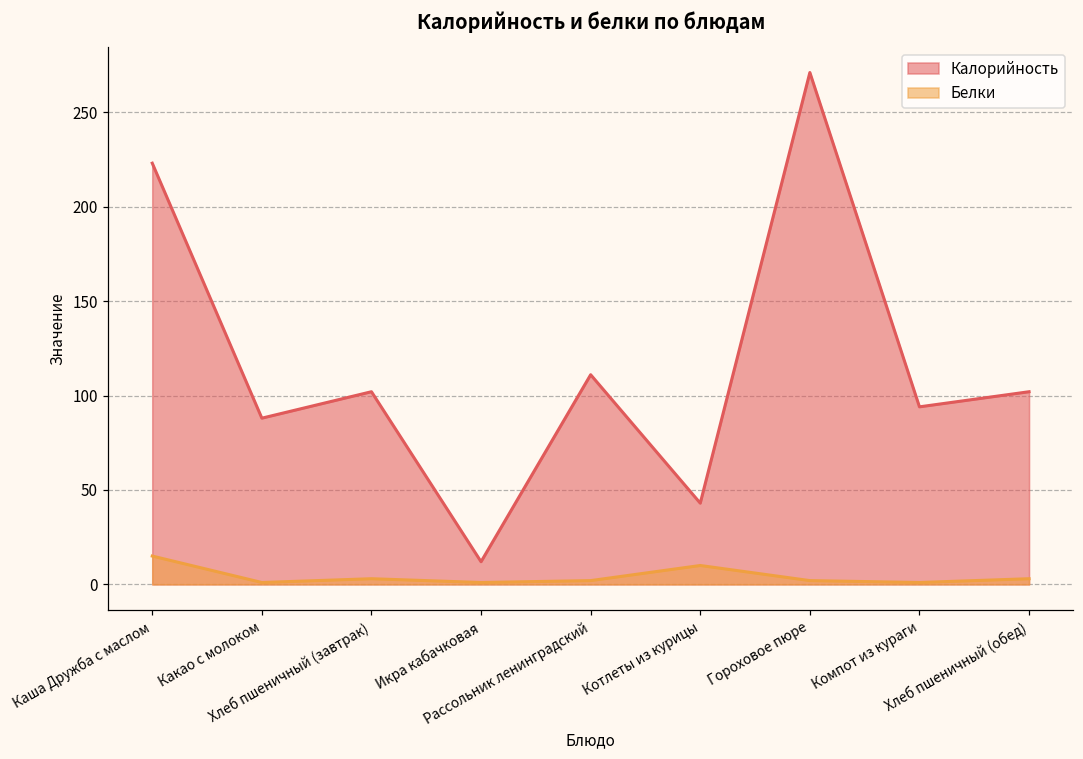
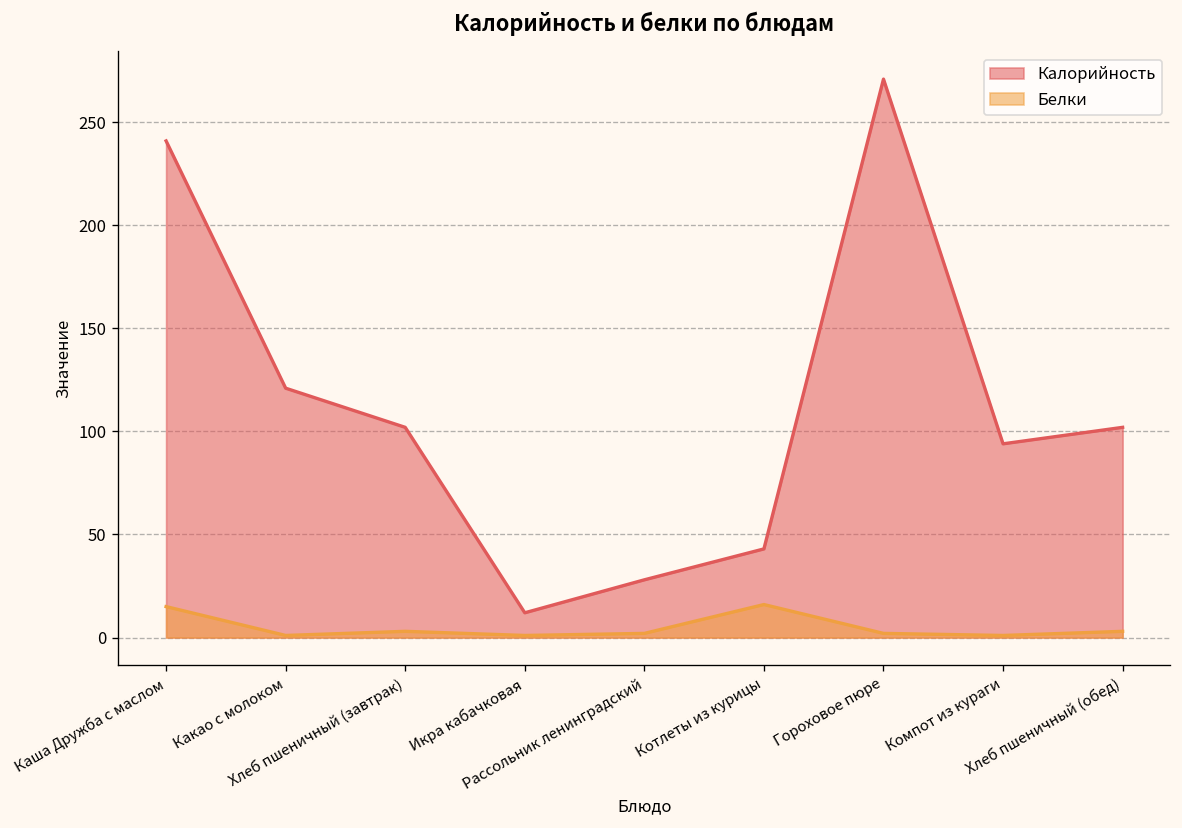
Калорийность, Каша Дружба с маслом: 223 -> 241
Калорийность, Какао с молоком: 88 -> 121
Калорийность, Рассольник ленинградский: 111 -> 28
Белки, Котлеты из курицы: 10 -> 16
